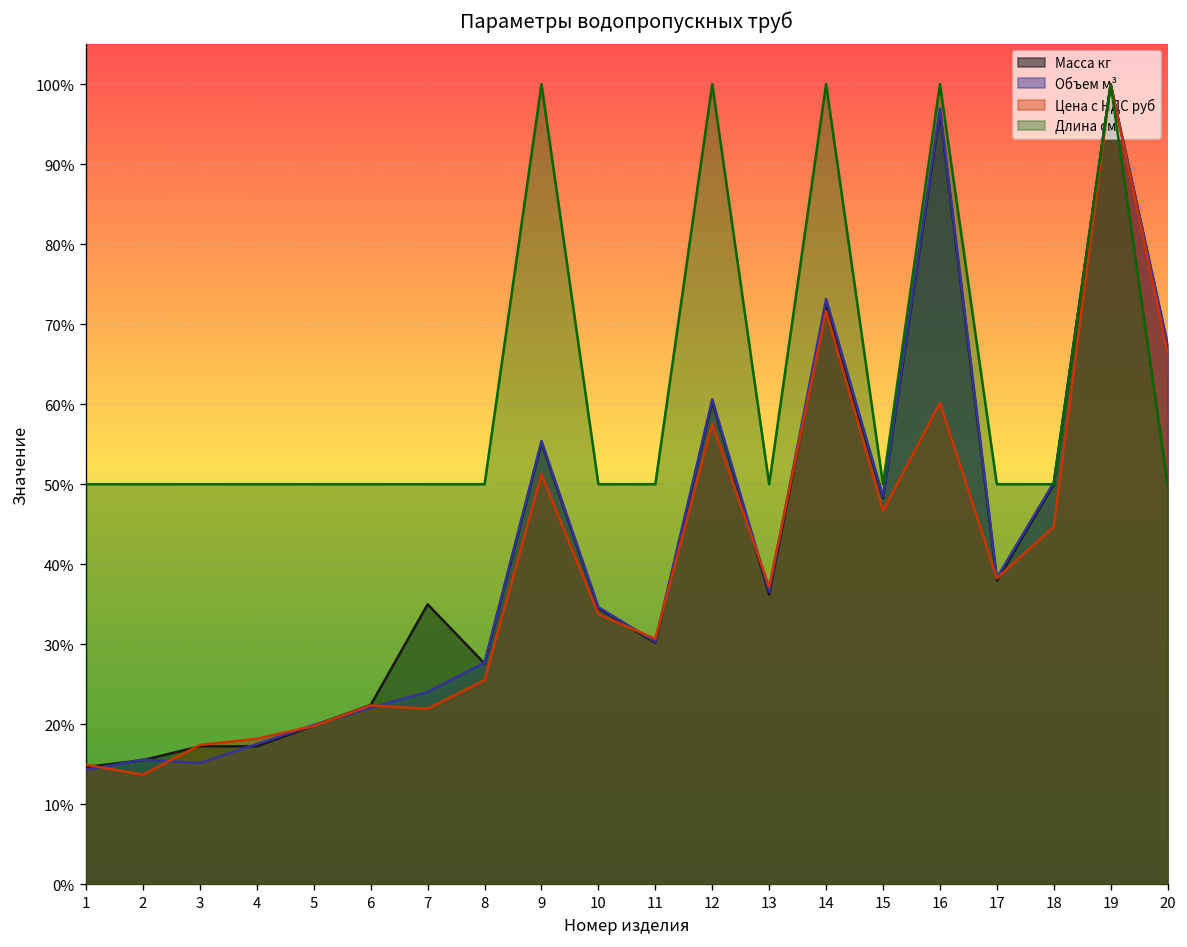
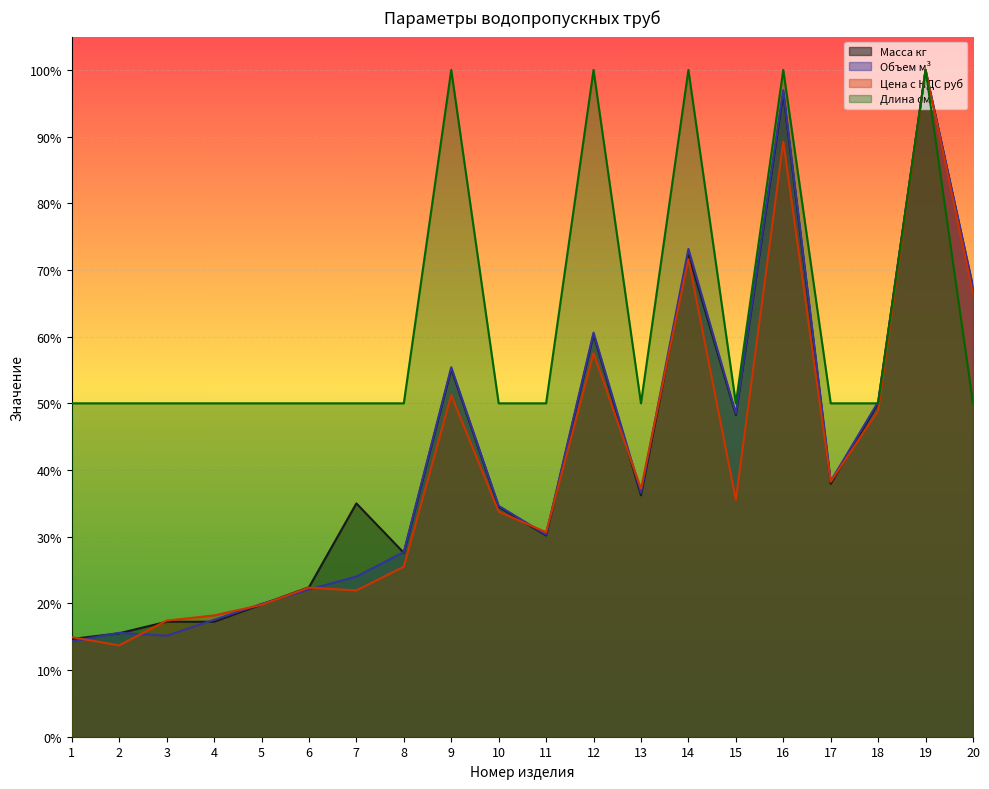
Цена с НДС руб, 15: 47% -> 36%
Цена с НДС руб, 16: 60% -> 89%
Цена с НДС руб, 18: 45% -> 49%
